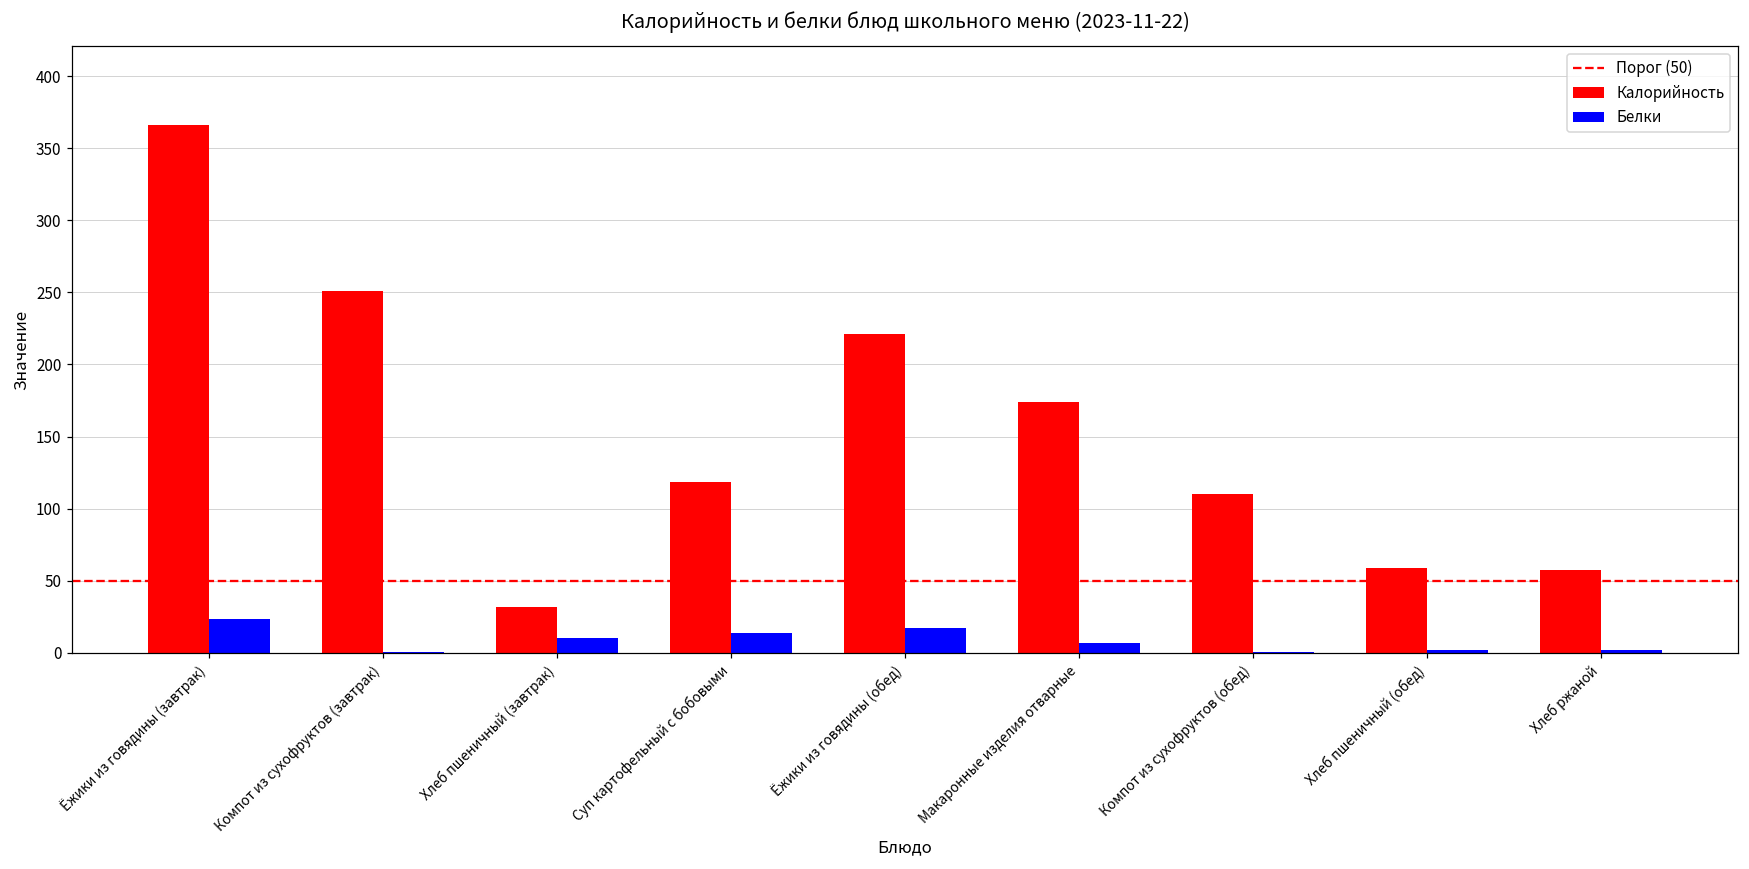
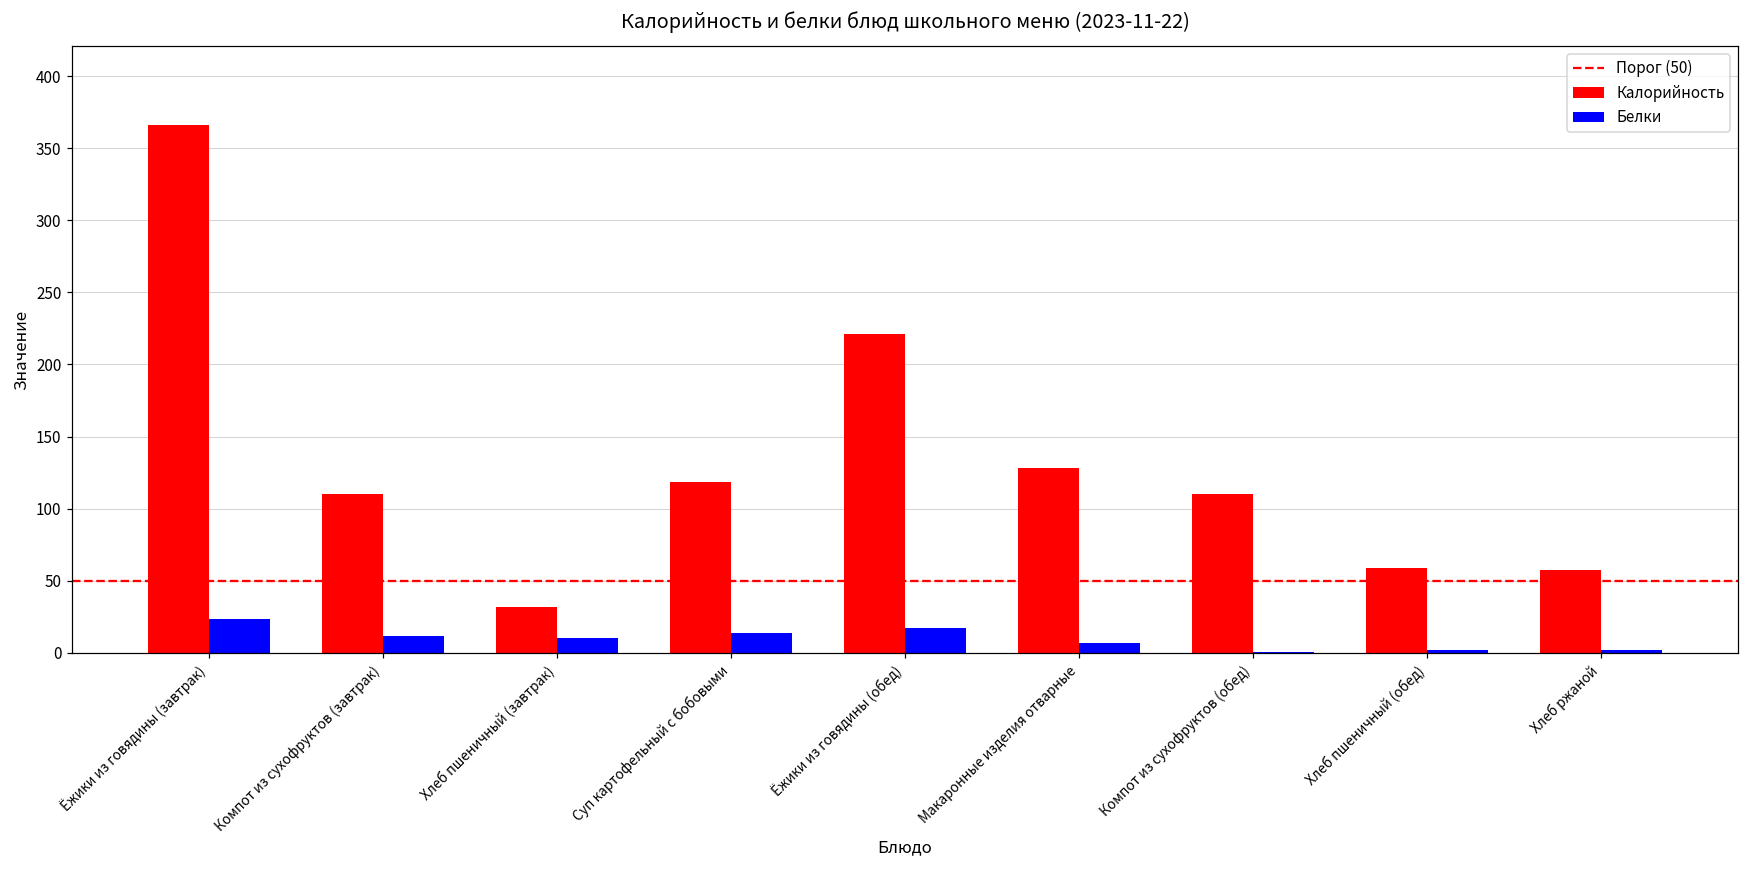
Калорийность, Компот из сухофруктов (завтрак): 251 -> 110
Белки, Компот из сухофруктов (завтрак): 1 -> 12
Калорийность, Макаронные изделия отварные: 174 -> 128
